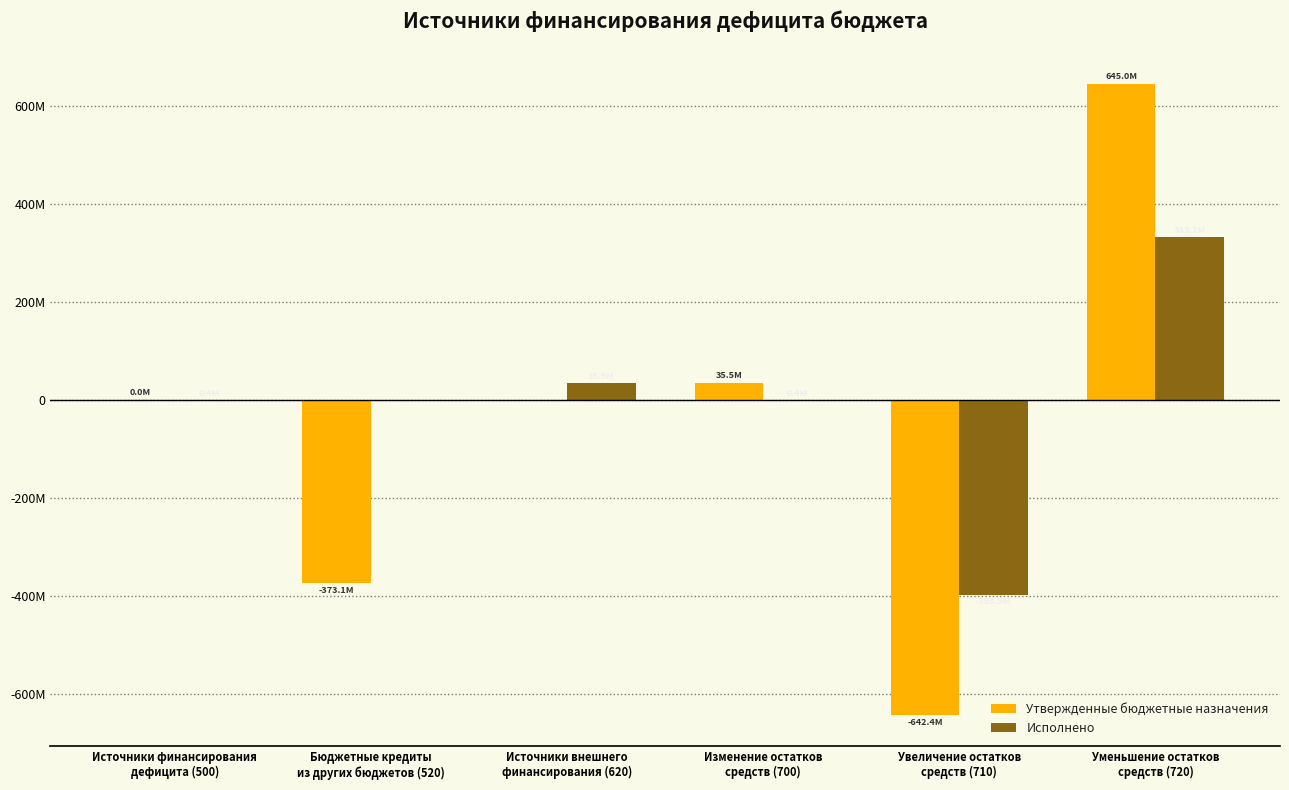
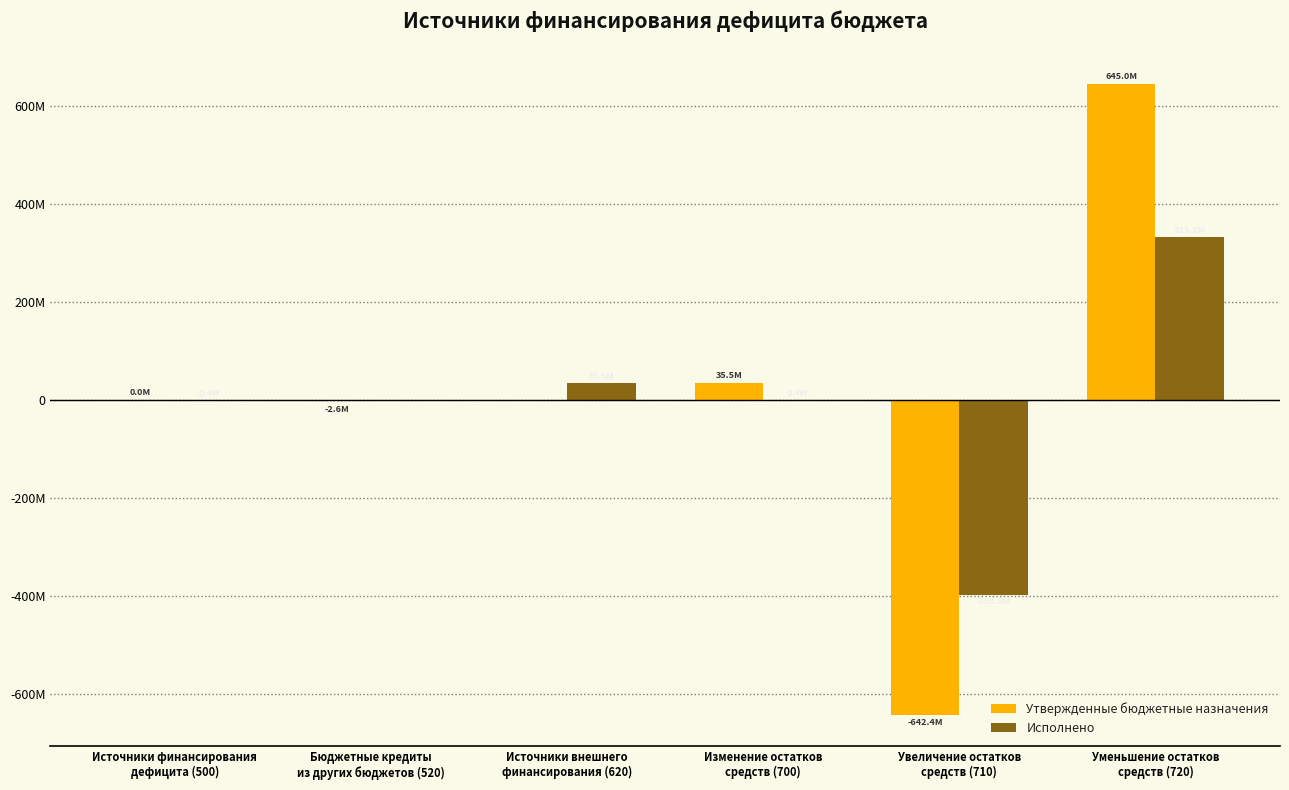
Утвержденные бюджетные назначения, Бюджетные кредиты из других бюджетов (520): -373.1M -> -2.6M
